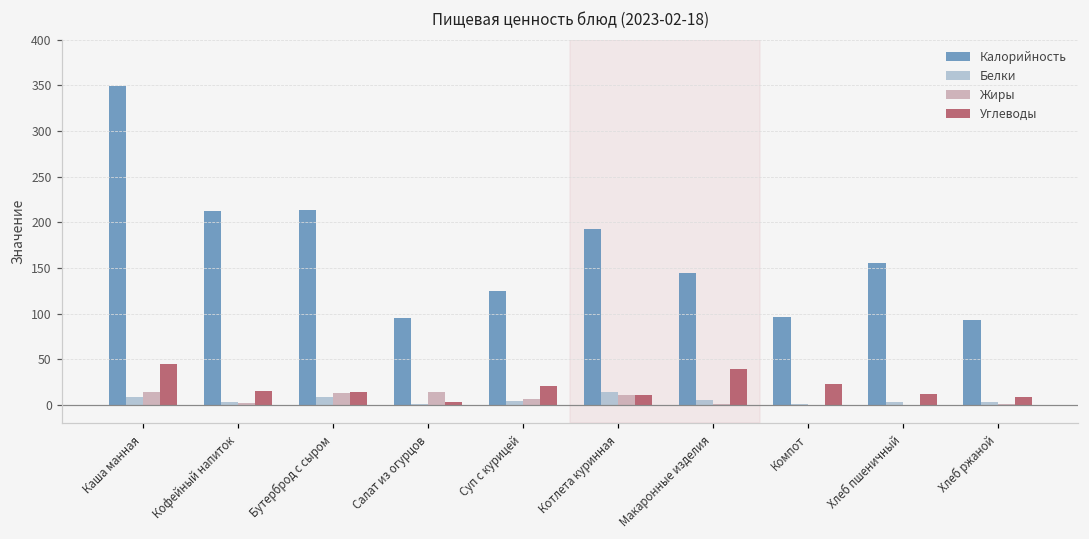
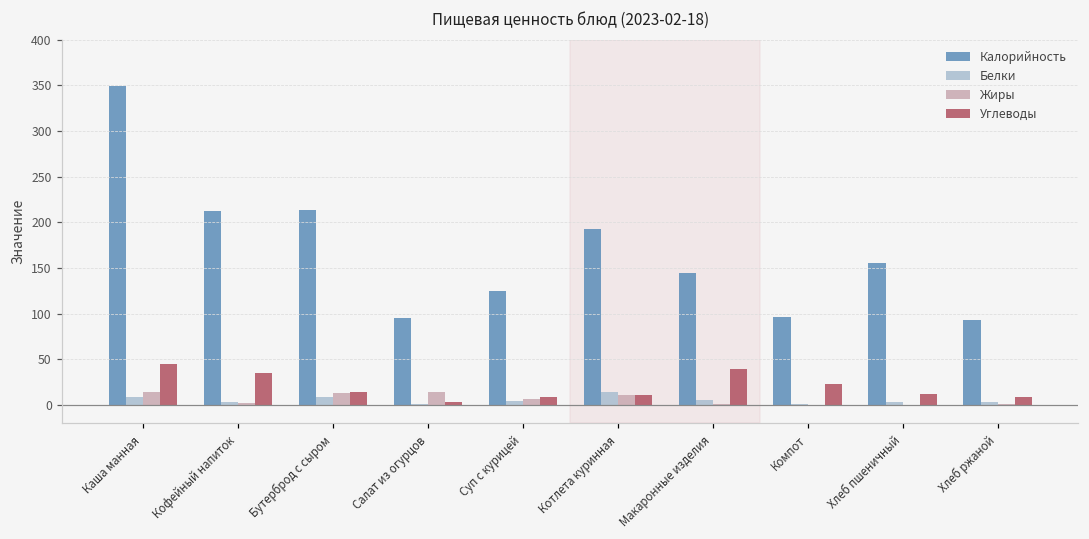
Углеводы, Кофейный напиток: 20 -> 40
Углеводы, Суп с курицей: 20 -> 10
